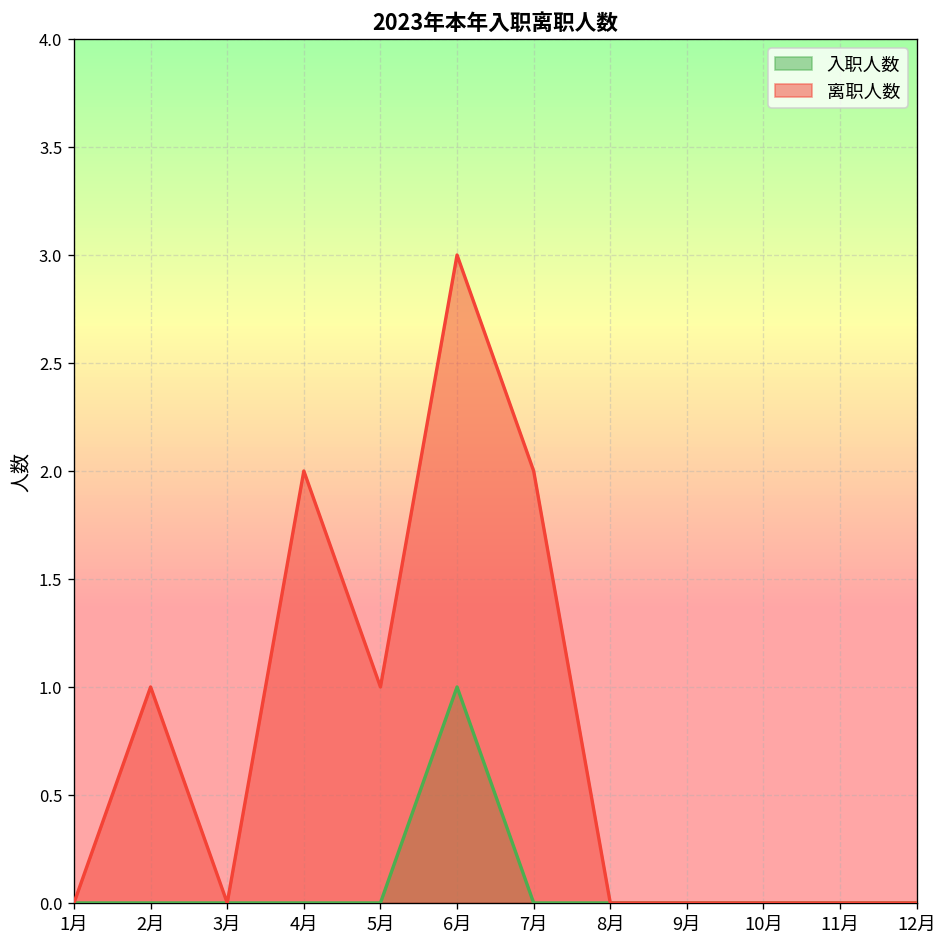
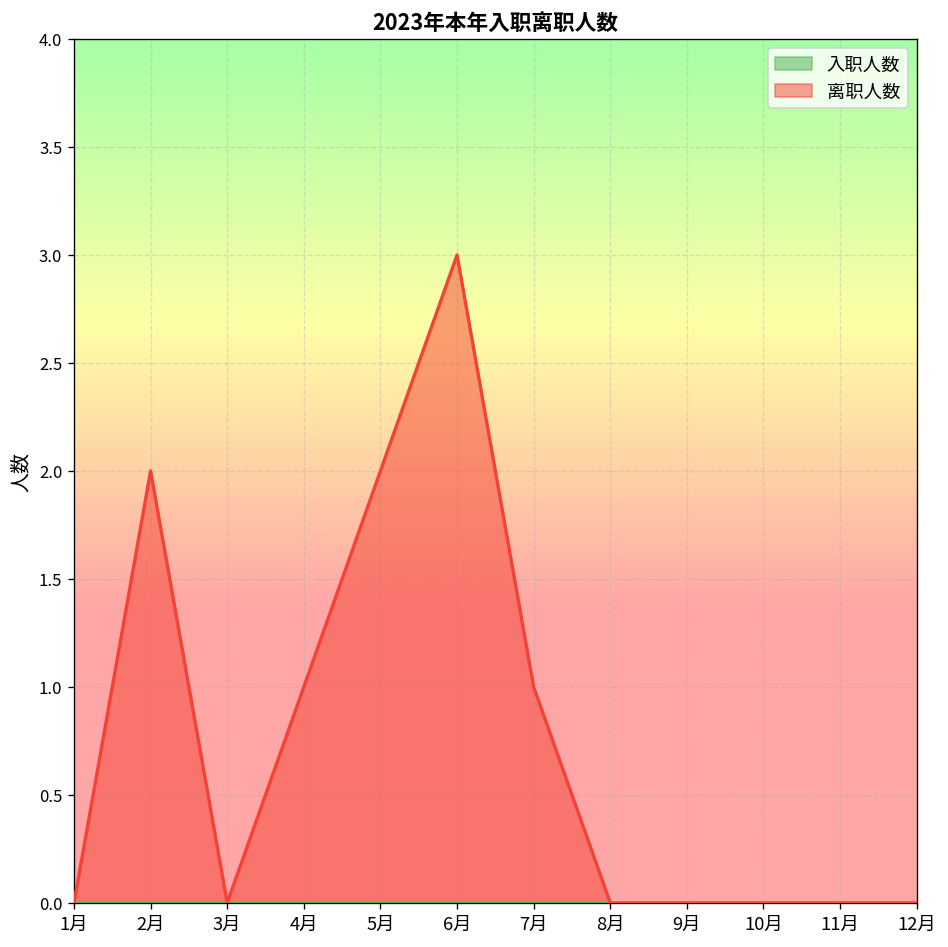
离职人数, 2月: 1 -> 2
离职人数, 4月: 2 -> 1
离职人数, 5月: 1 -> 2
入职人数, 6月: 1 -> 0
离职人数, 7月: 2 -> 1
